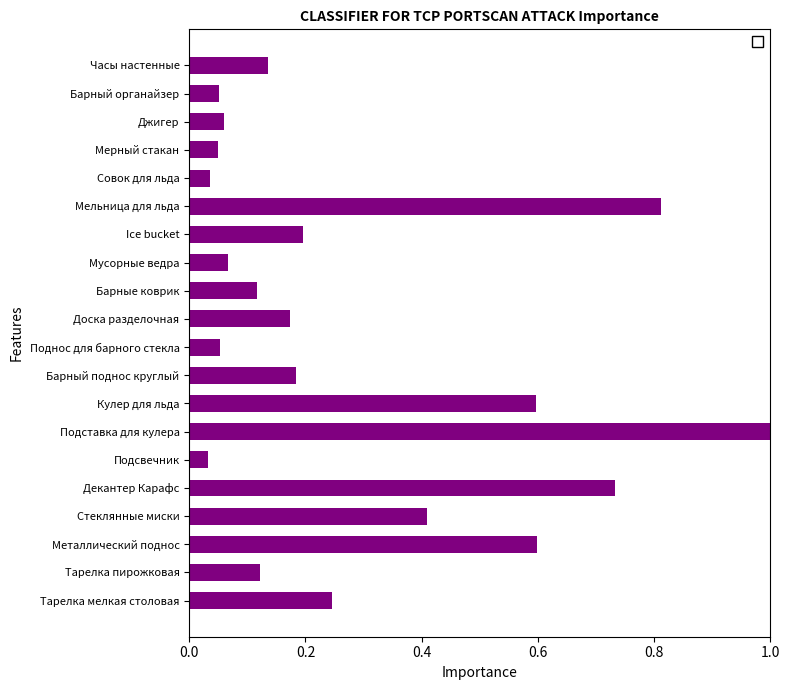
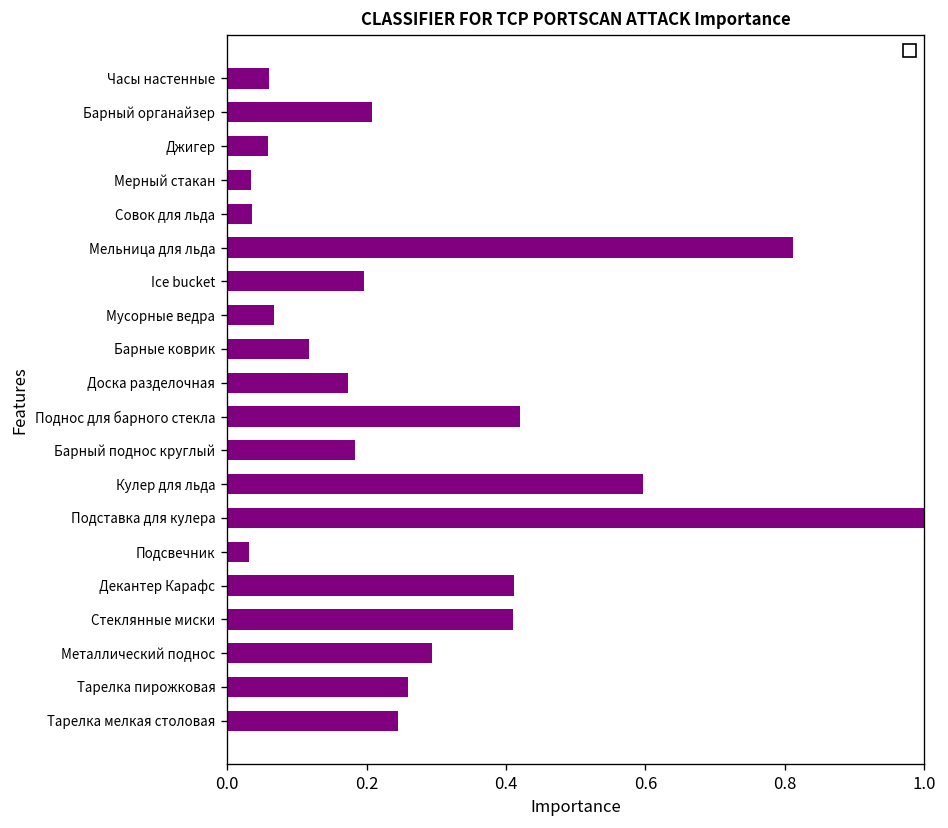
Часы настенные: 0.13 -> 0.06
Барный органайзер: 0.05 -> 0.21
Мерный стакан: 0.05 -> 0.03
Поднос для барного стекла: 0.05 -> 0.42
Декантер Карафс: 0.73 -> 0.41
Металлический поднос: 0.60 -> 0.29
Тарелка пирожковая: 0.12 -> 0.26
